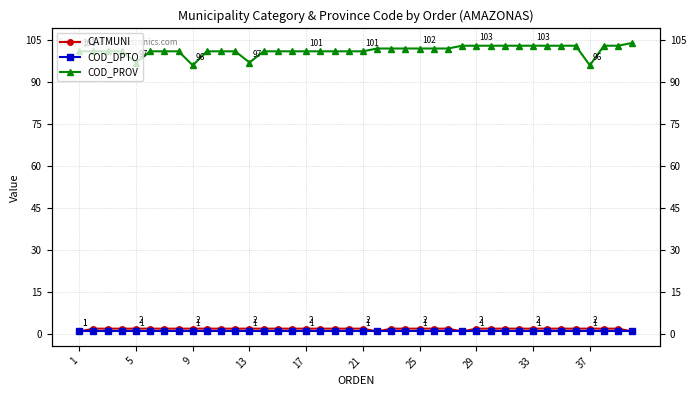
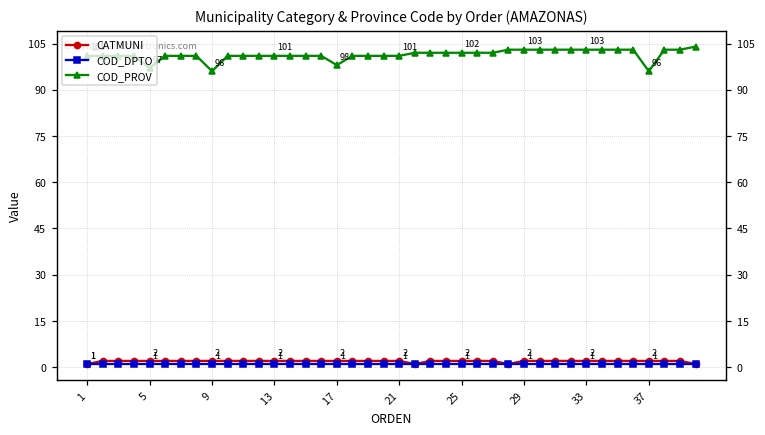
COD_PROV, 13: 97 -> 101
COD_PROV, 17: 101 -> 98
